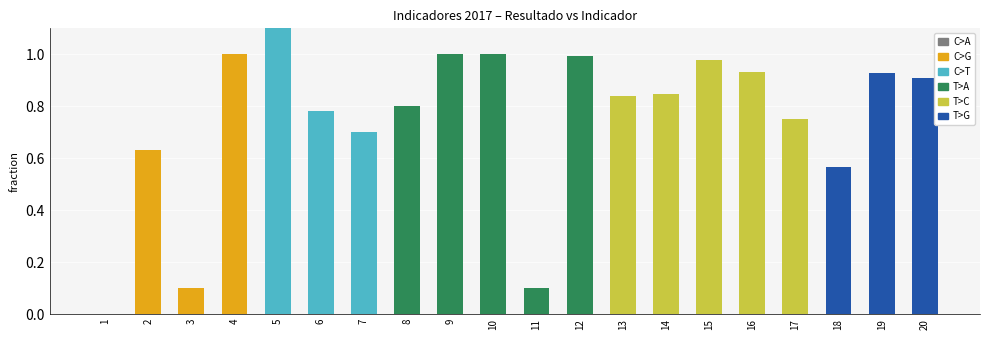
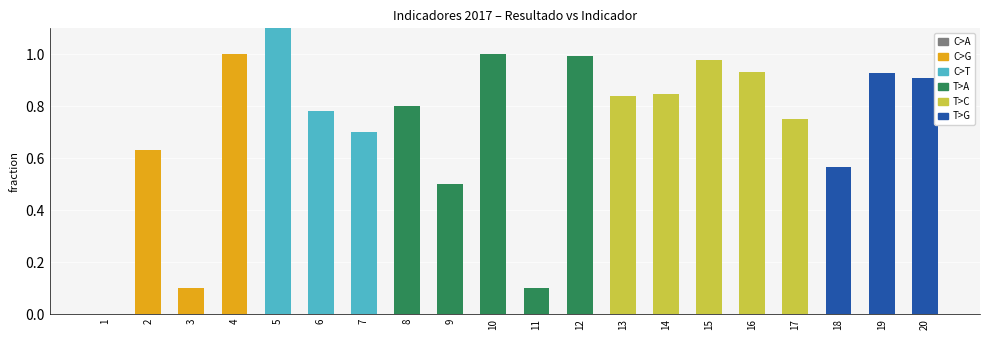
9: 1.0 -> 0.5
